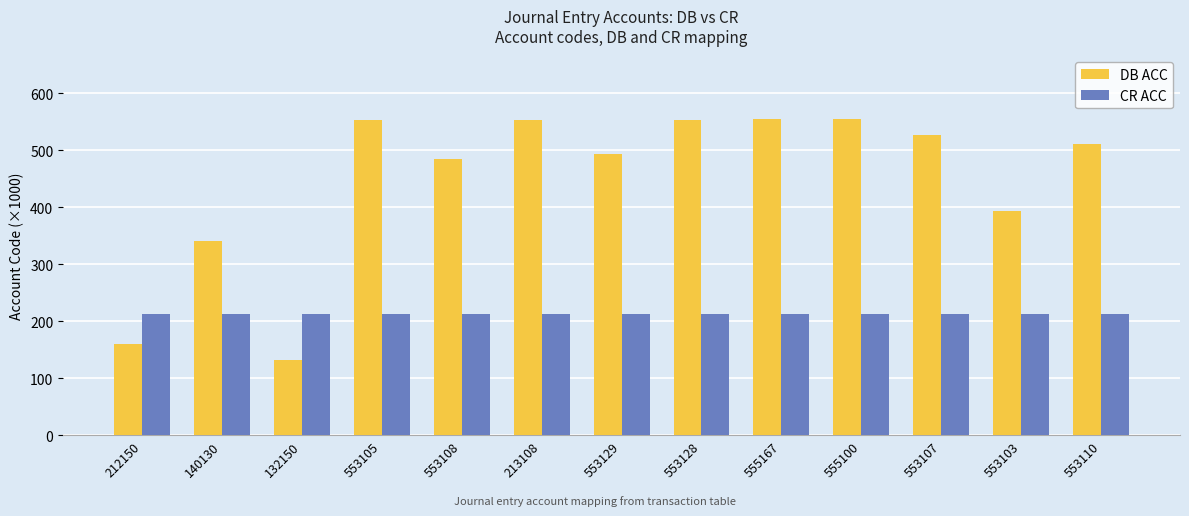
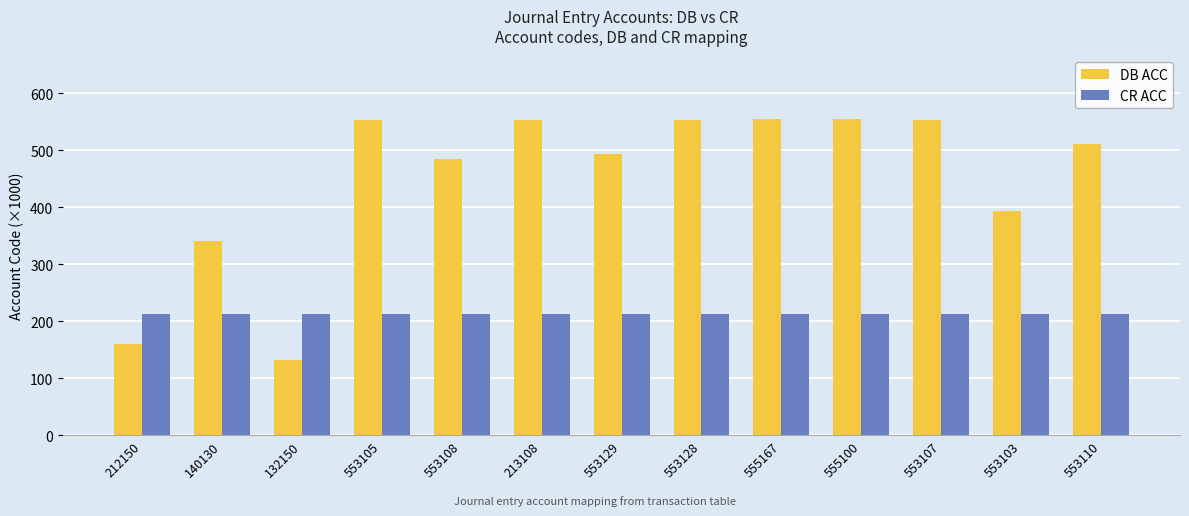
DB ACC, 553107: 530 -> 550
